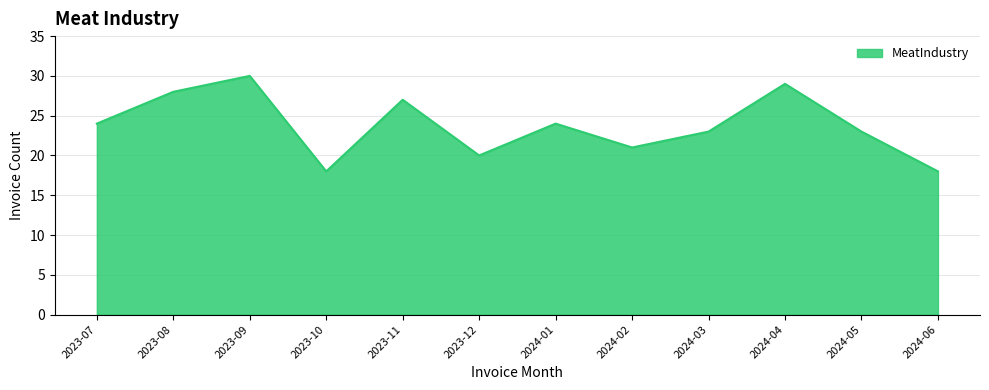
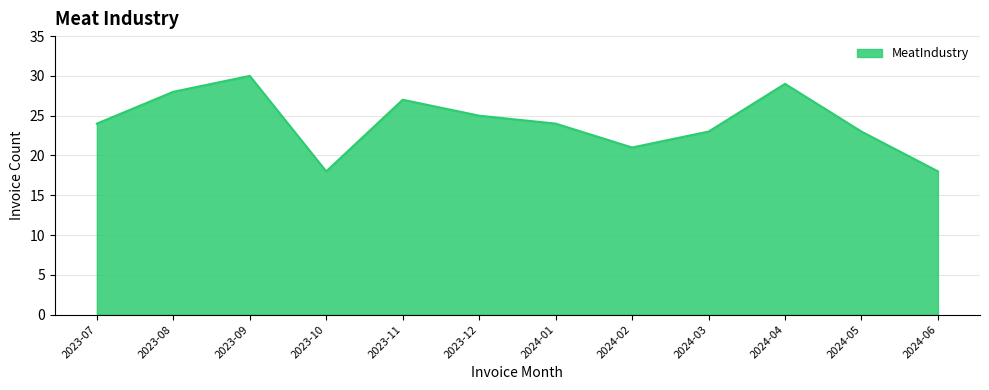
2023-12: 20 -> 25
